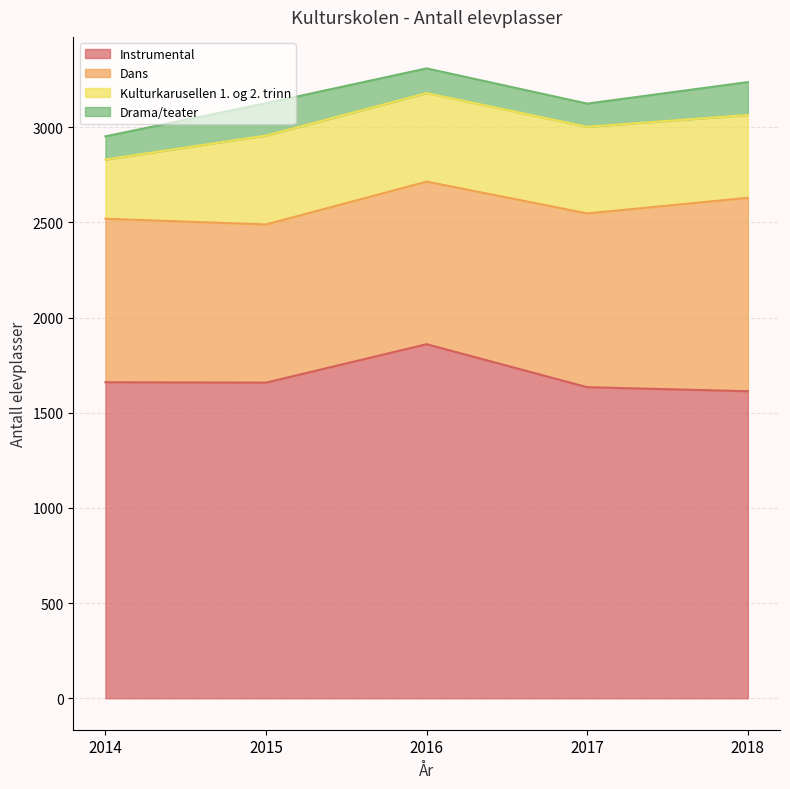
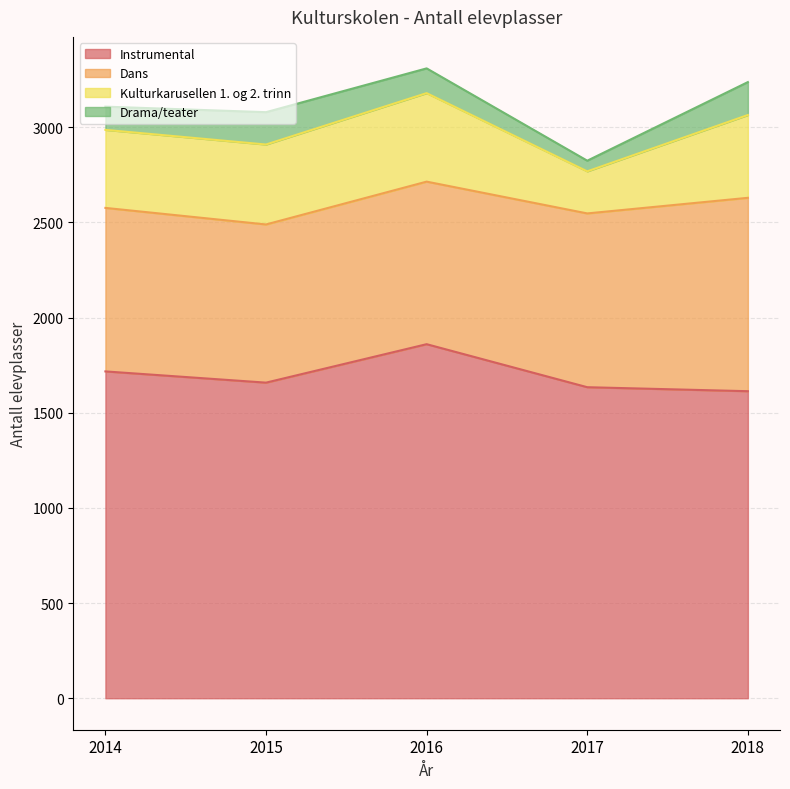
Instrumental, 2014: 1660 -> 1720
Kulturkarusellen 1. og 2. trinn, 2014: 310 -> 410
Kulturkarusellen 1. og 2. trinn, 2015: 470 -> 420
Kulturkarusellen 1. og 2. trinn, 2017: 460 -> 220
Drama/teater, 2017: 120 -> 60
